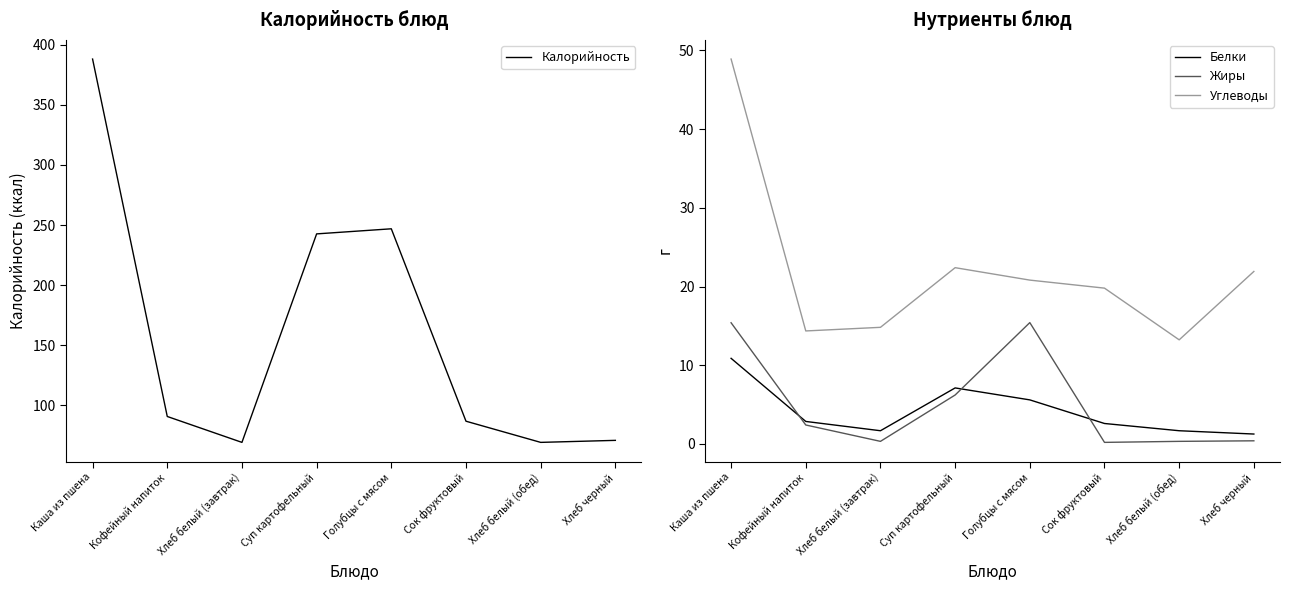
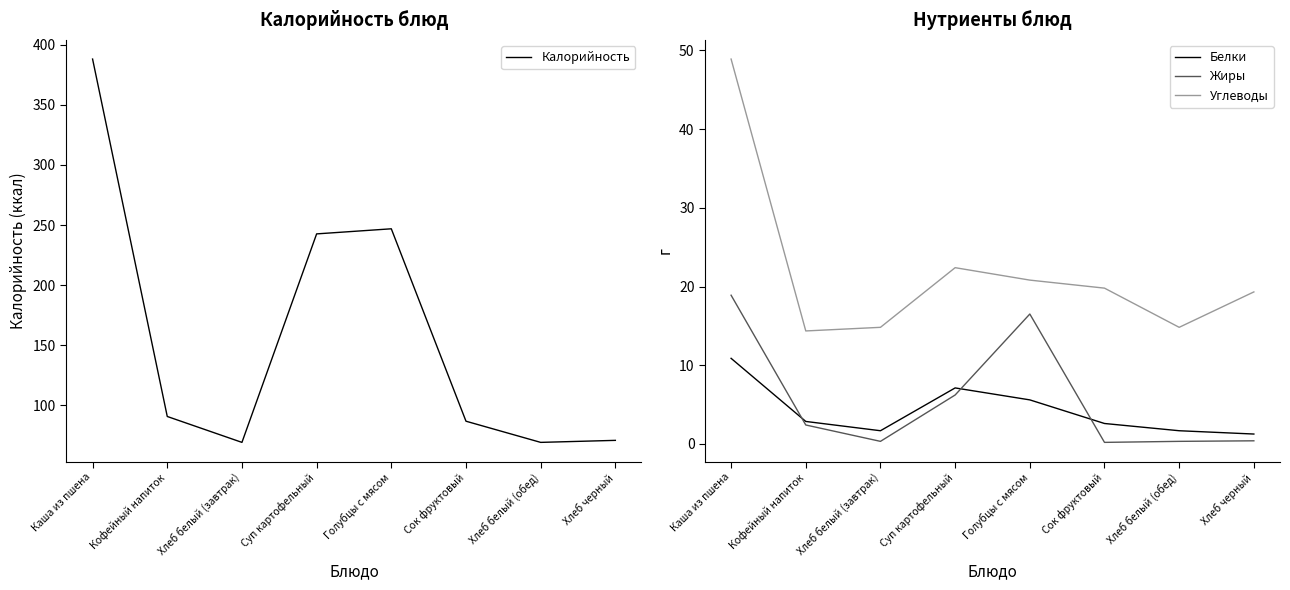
Нутриенты блюд, Жиры, Каша из пшена: 15 -> 19
Нутриенты блюд, Жиры, Голубцы с мясом: 15 -> 17
Нутриенты блюд, Углеводы, Хлеб белый (обед): 13 -> 15
Нутриенты блюд, Углеводы, Хлеб черный: 22 -> 19
